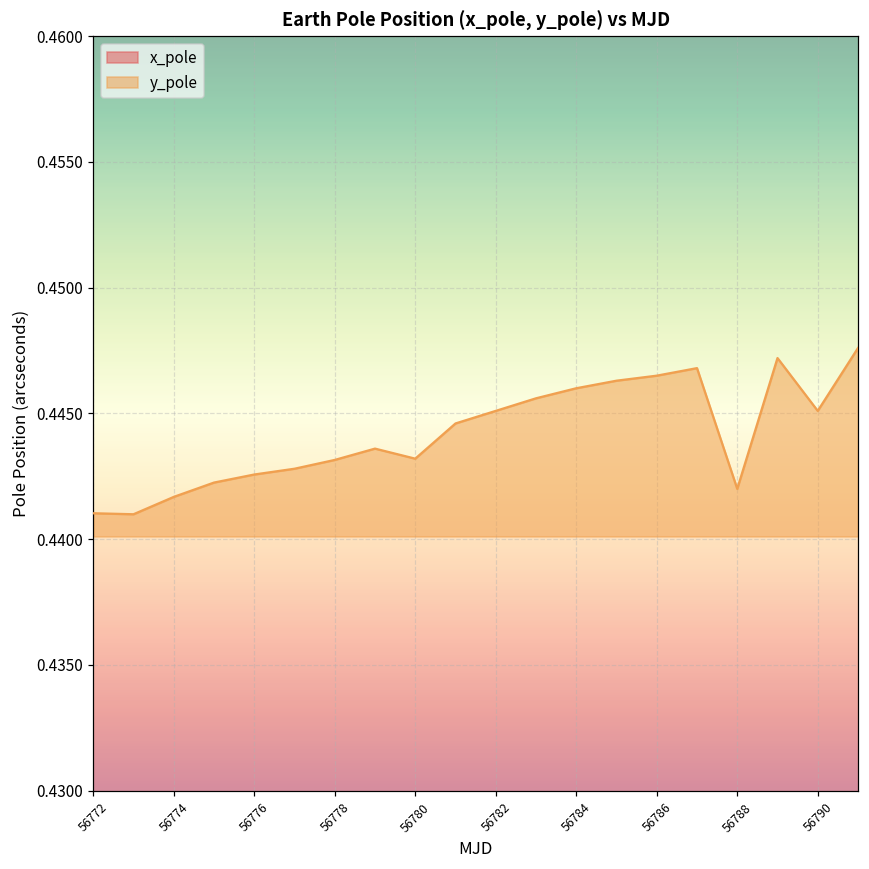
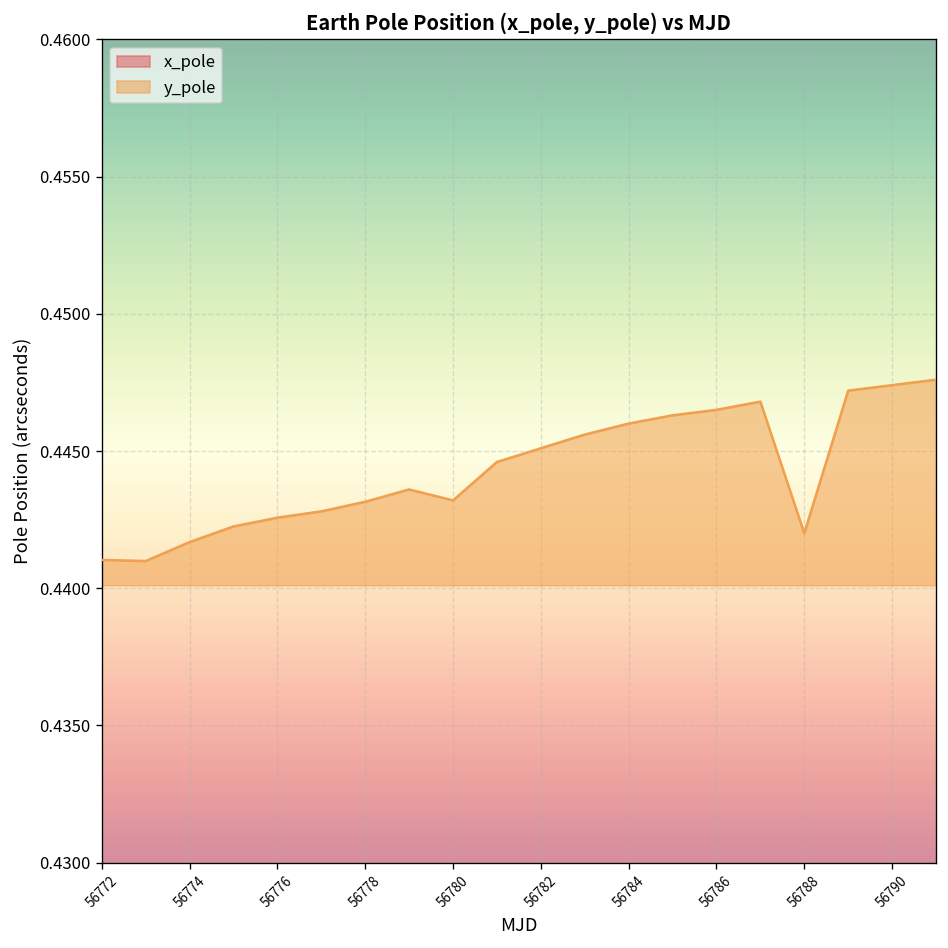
y_pole, 56790: 0.4451 -> 0.4474
